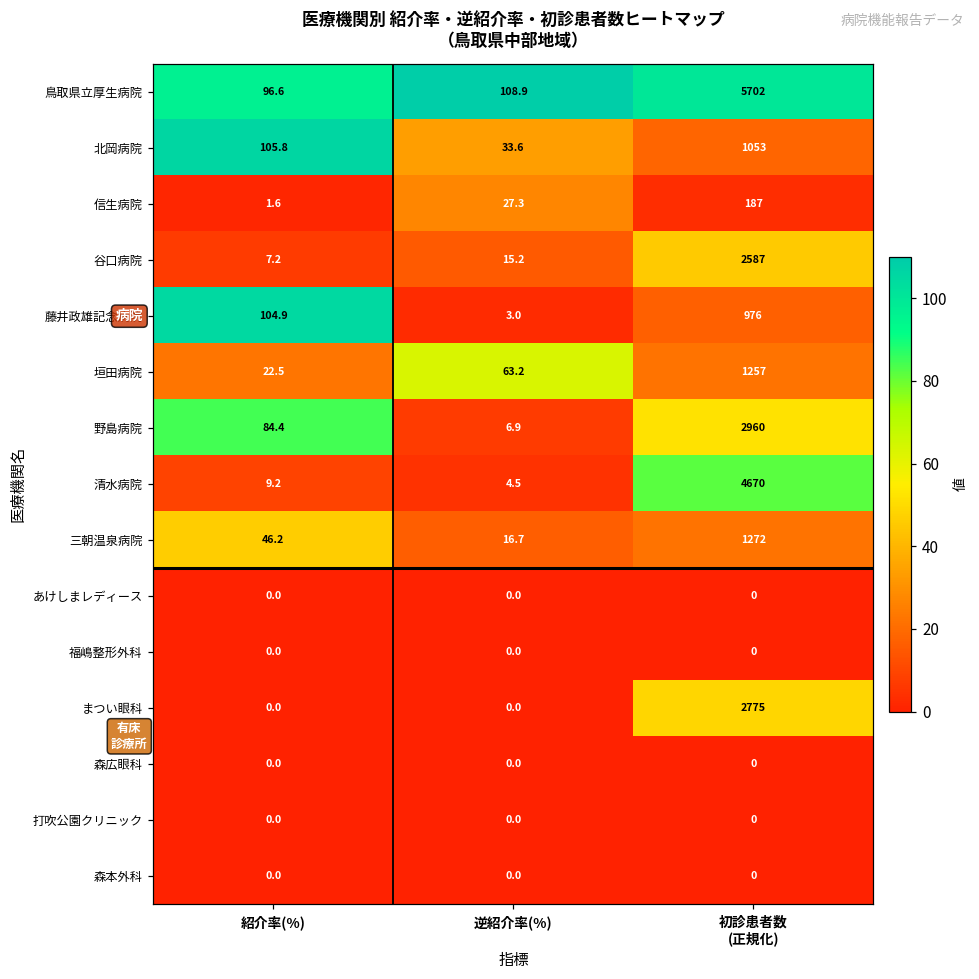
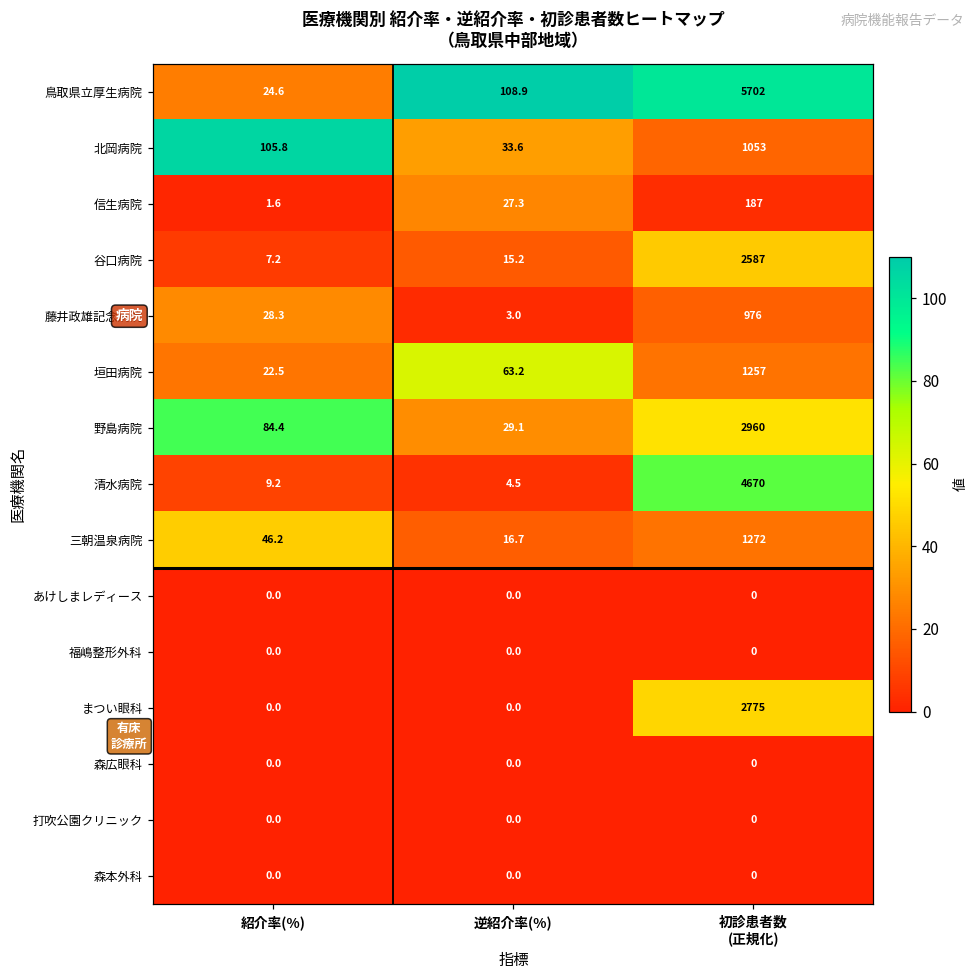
鳥取県立厚生病院, 紹介率(%): 96.6 -> 24.6
藤井政雄記念病院, 紹介率(%): 104.9 -> 28.3
野島病院, 逆紹介率(%): 6.9 -> 29.1
